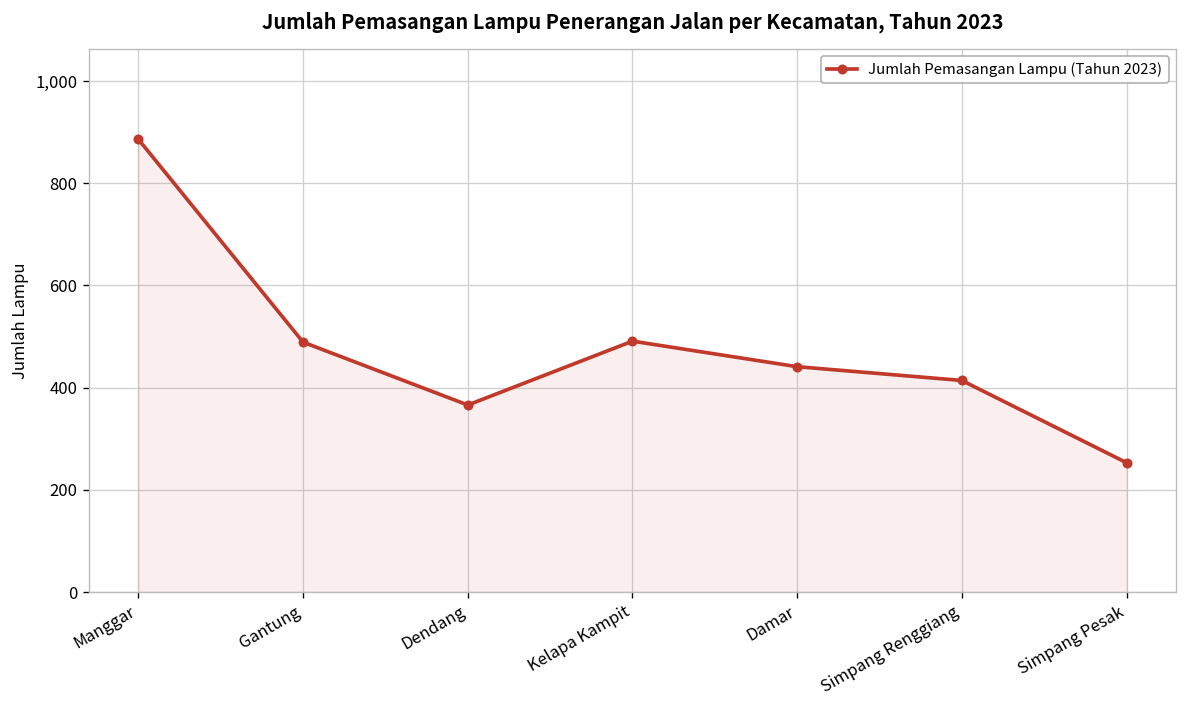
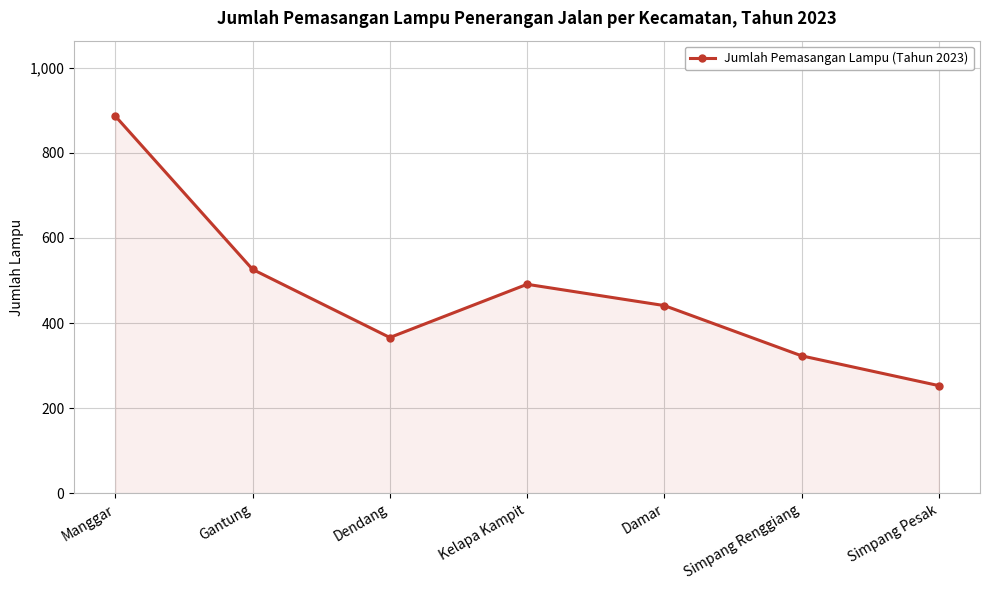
Gantung: 490 -> 530
Simpang Renggiang: 410 -> 320
